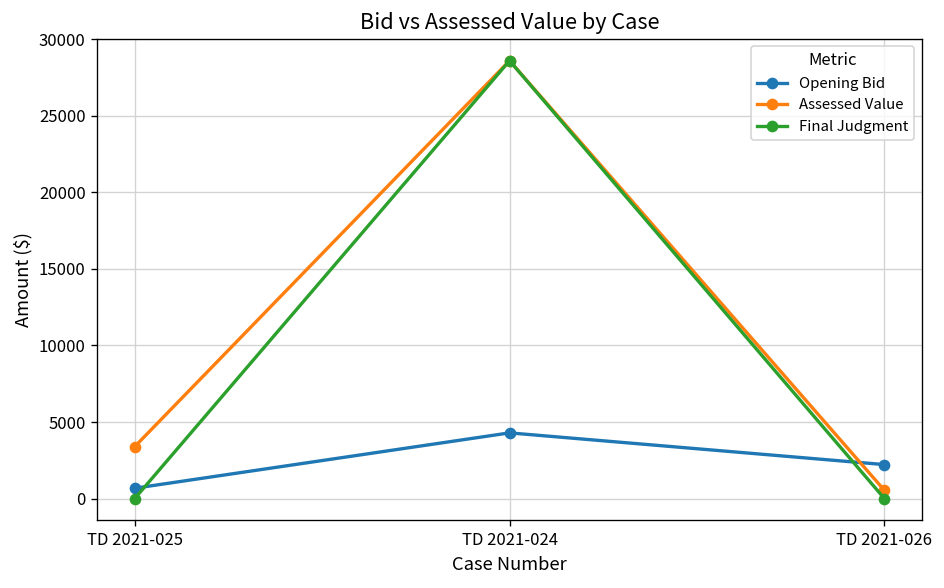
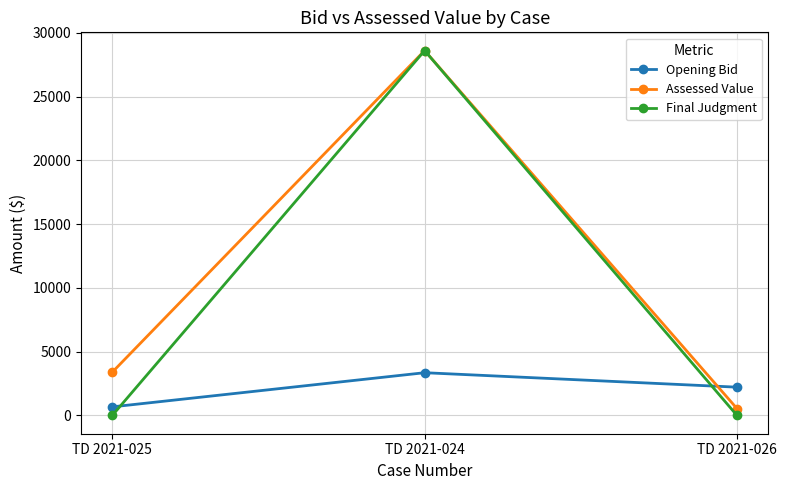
Opening Bid, TD 2021-024: 4300 -> 3400
